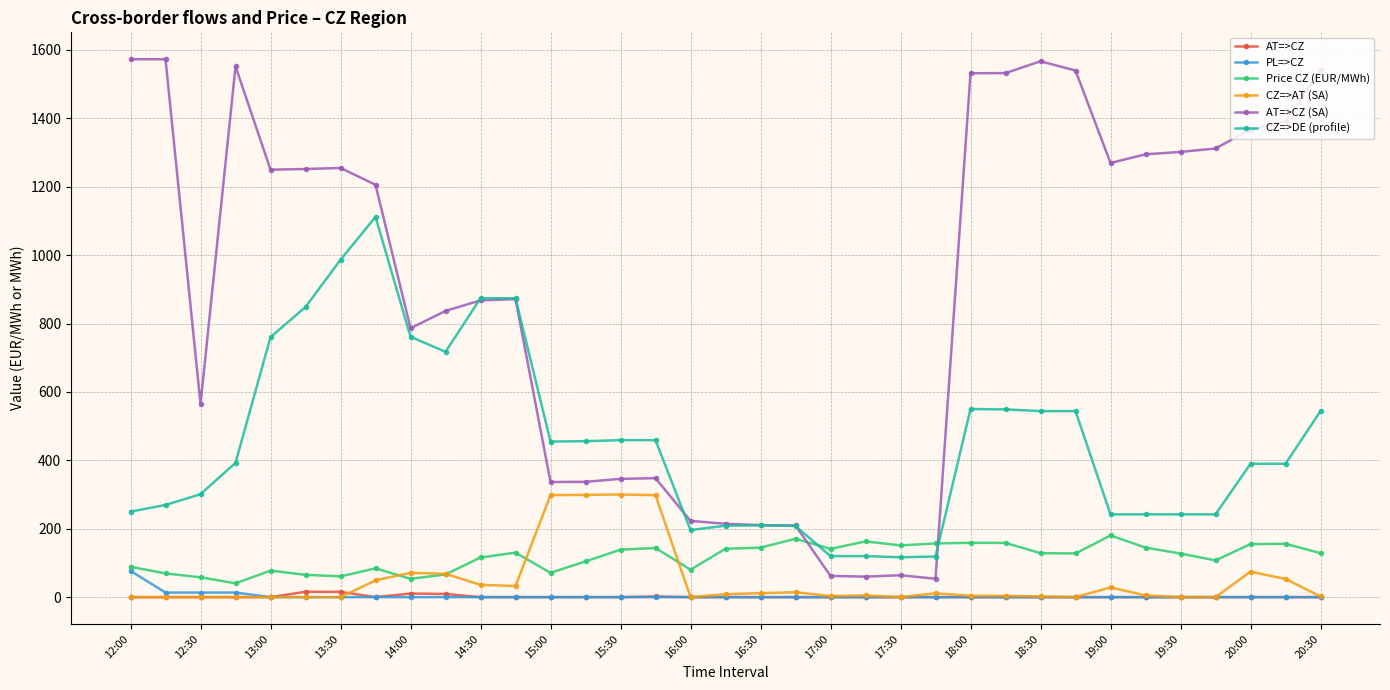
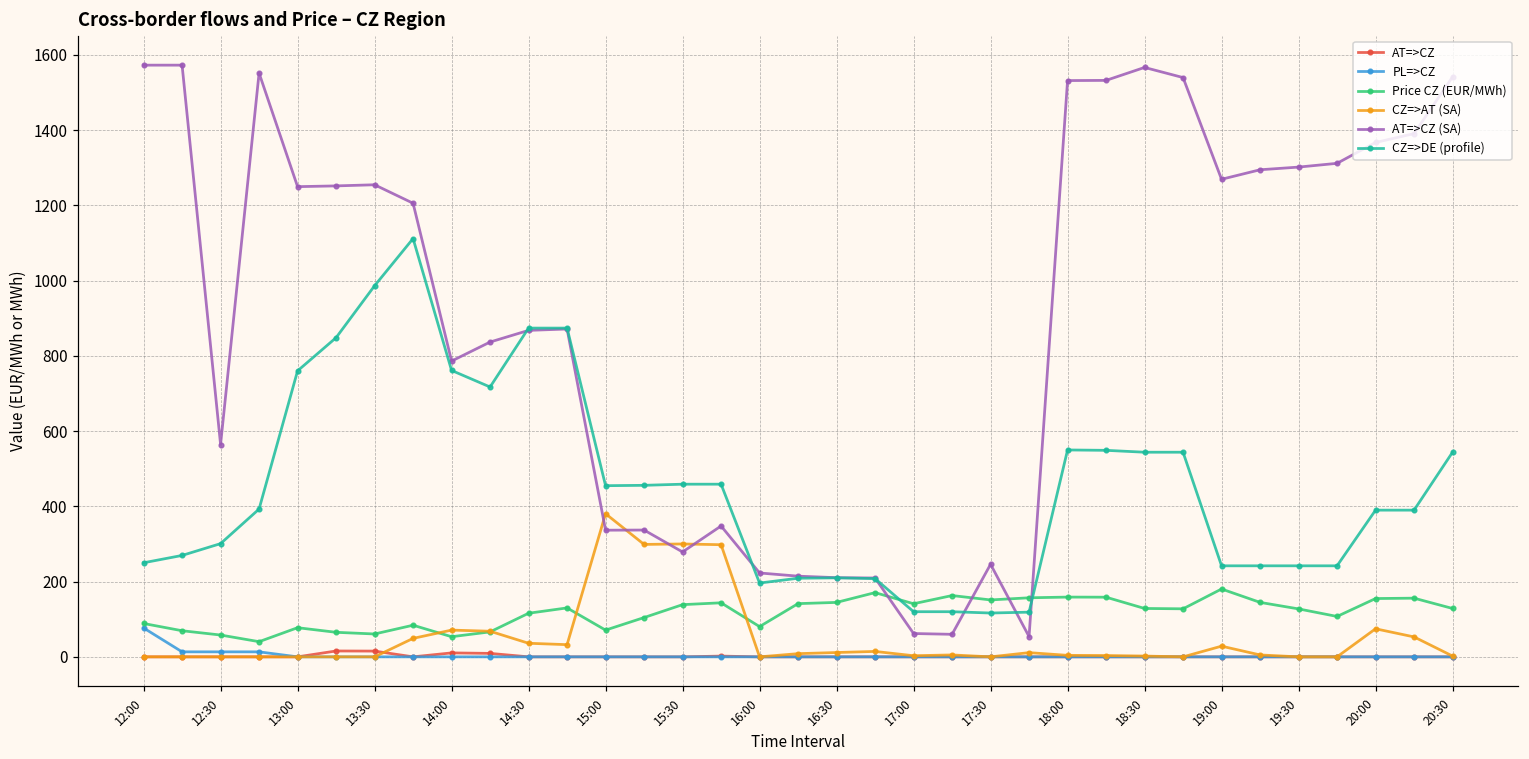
CZ=>AT (SA), 15:00: 300 -> 380
AT=>CZ (SA), 15:30: 350 -> 280
AT=>CZ (SA), 17:30: 60 -> 250
